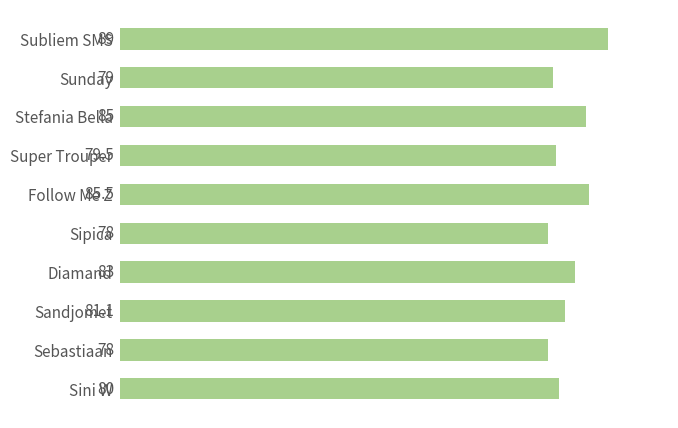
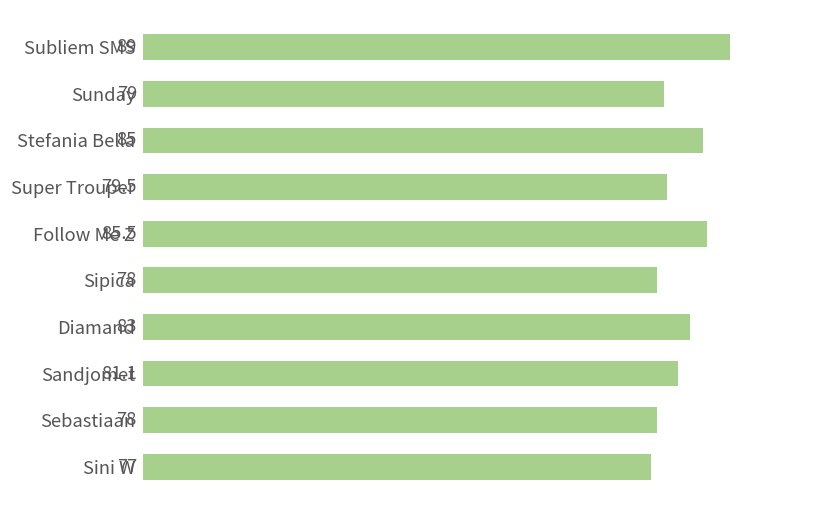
Sini W: 80 -> 77
